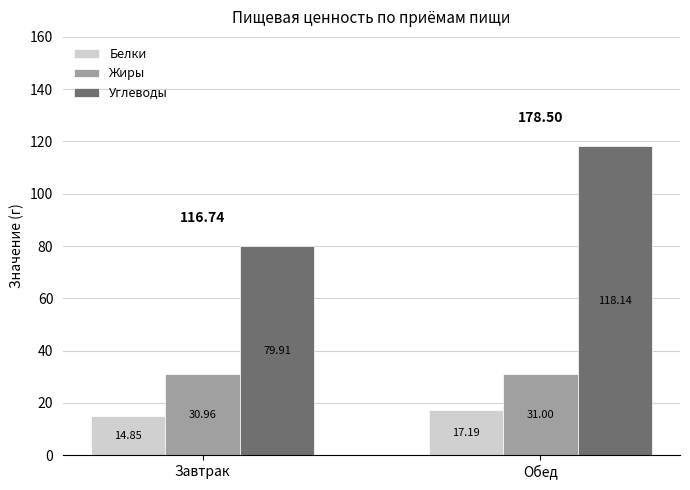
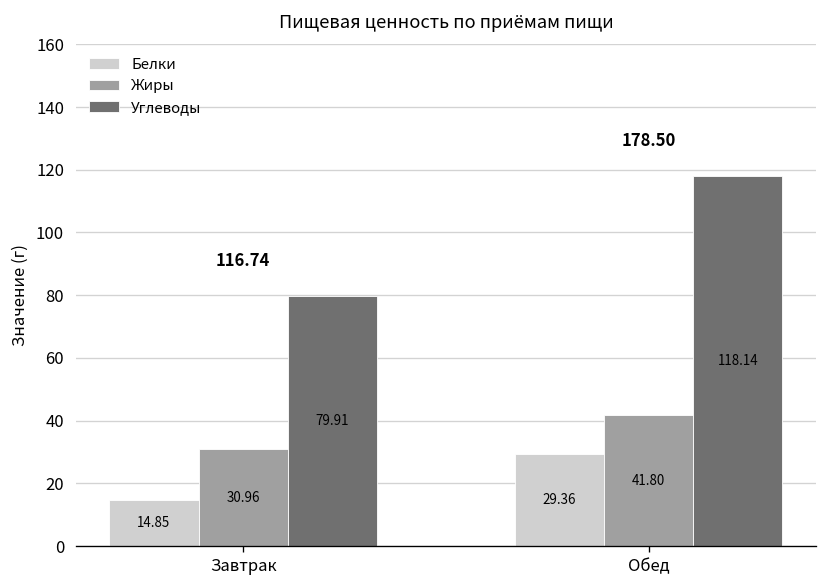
Белки, Обед: 17.19 -> 29.36
Жиры, Обед: 31.00 -> 41.80
